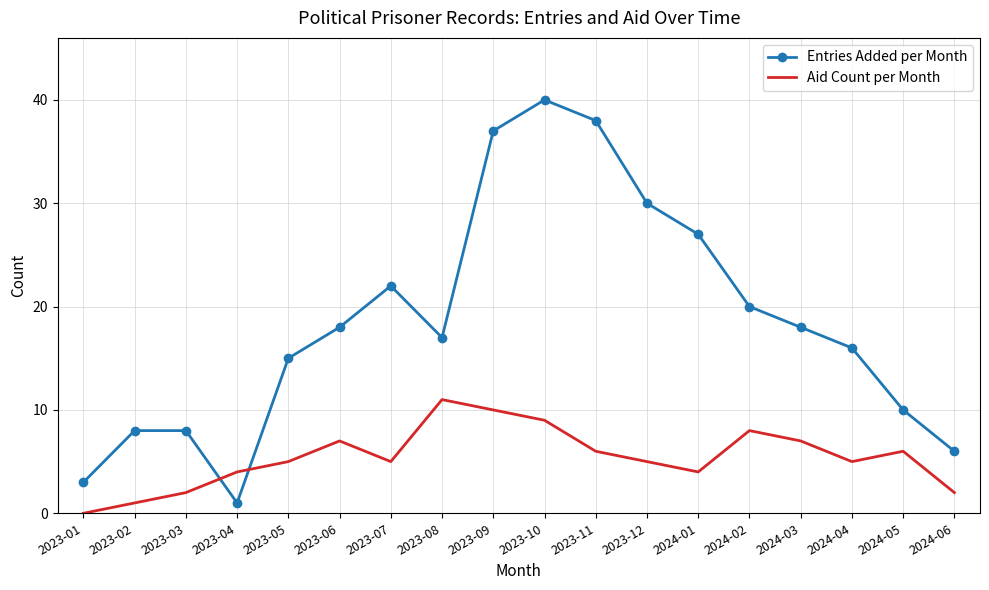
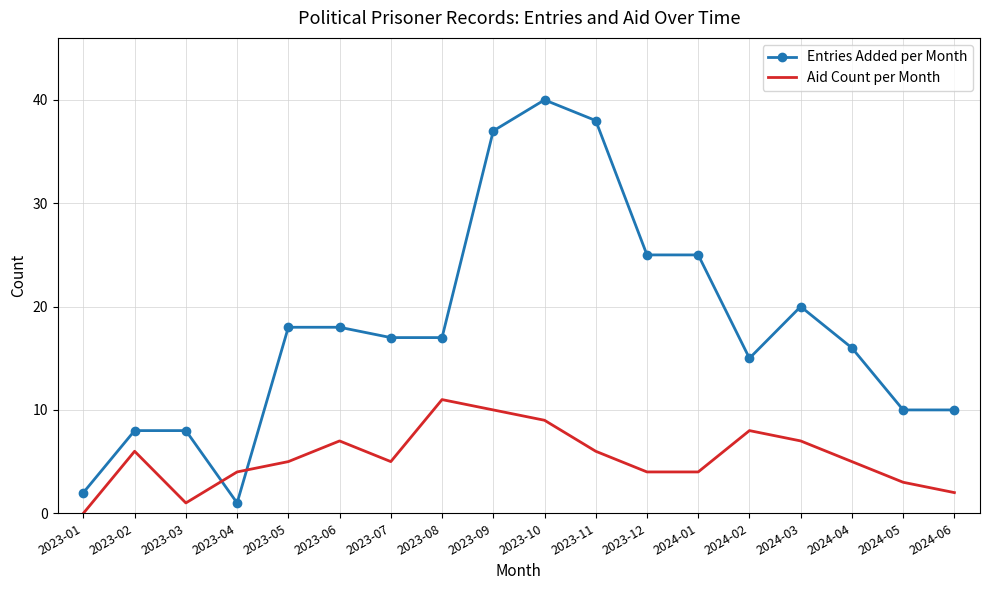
Entries Added per Month, 2023-01: 3 -> 2
Aid Count per Month, 2023-02: 1 -> 6
Aid Count per Month, 2023-03: 2 -> 1
Entries Added per Month, 2023-05: 15 -> 18
Entries Added per Month, 2023-07: 22 -> 17
Entries Added per Month, 2023-12: 30 -> 25
Aid Count per Month, 2023-12: 5 -> 4
Entries Added per Month, 2024-01: 27 -> 25
Entries Added per Month, 2024-02: 20 -> 15
Entries Added per Month, 2024-03: 18 -> 20
Aid Count per Month, 2024-05: 6 -> 3
Entries Added per Month, 2024-06: 6 -> 10
